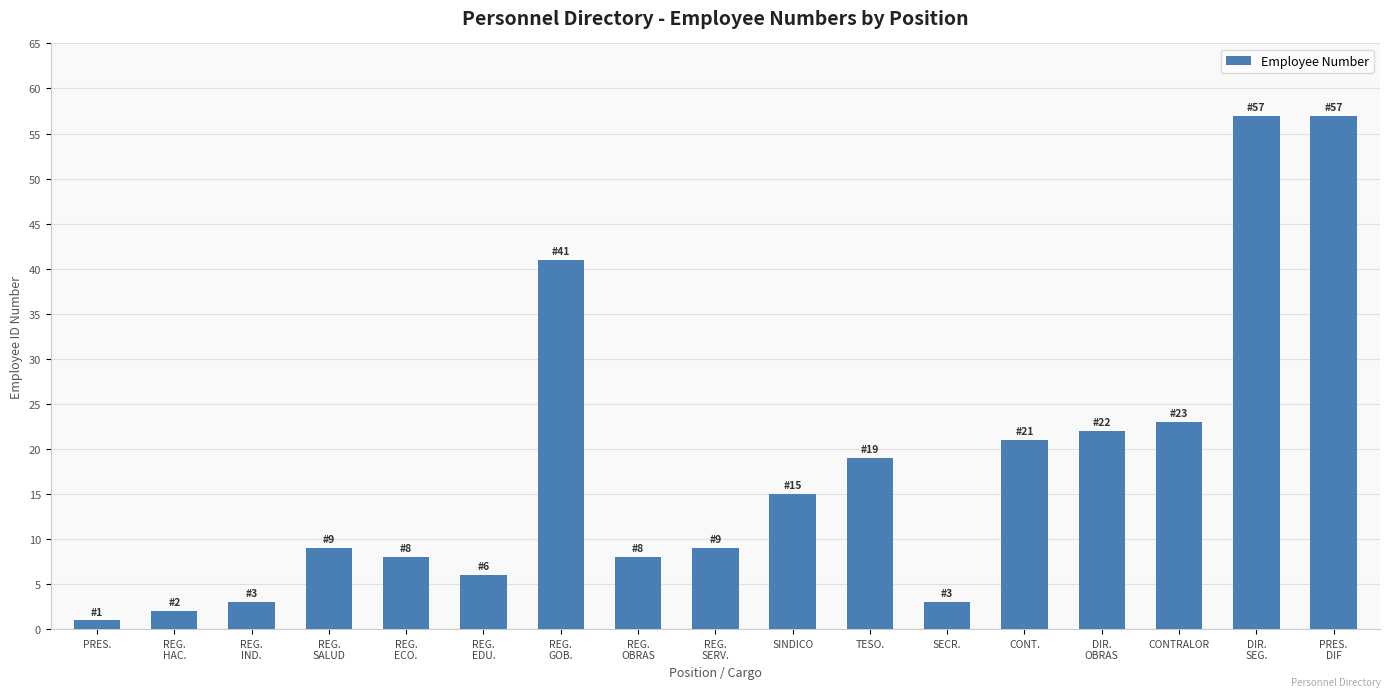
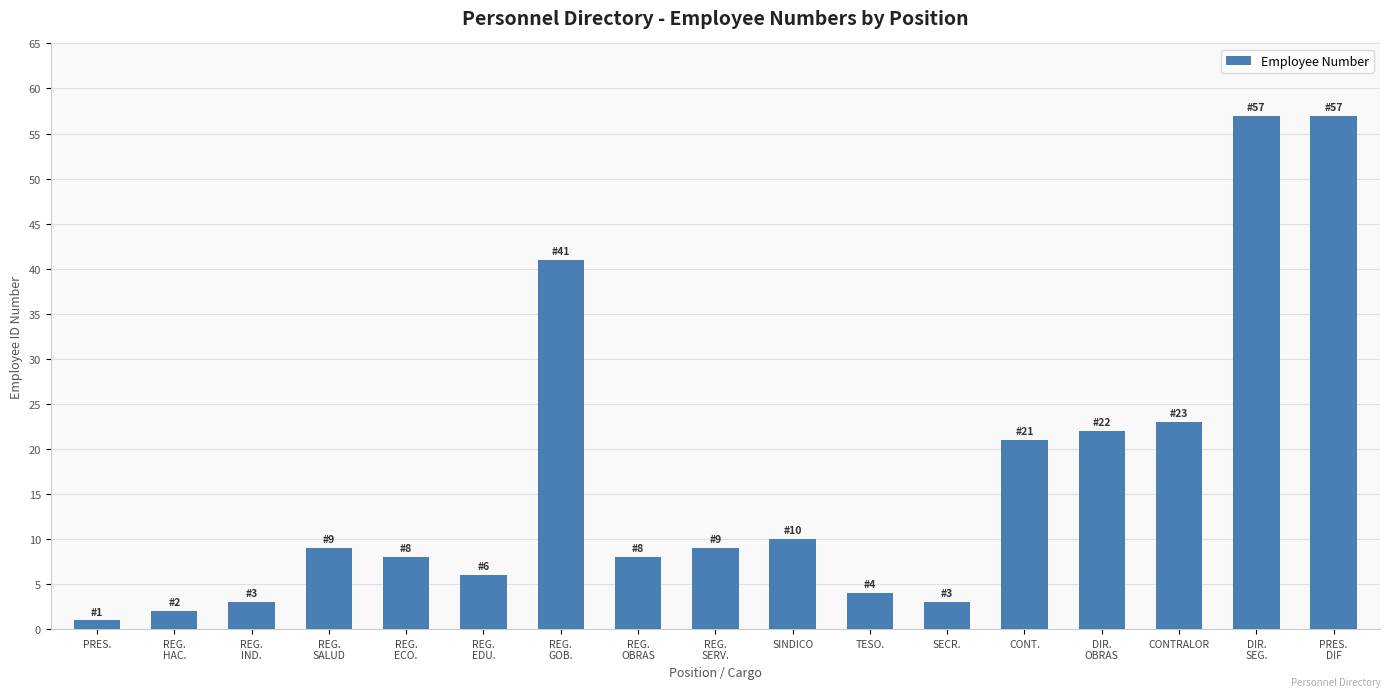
SINDICO: 15 -> 10
TESO.: 19 -> 4
